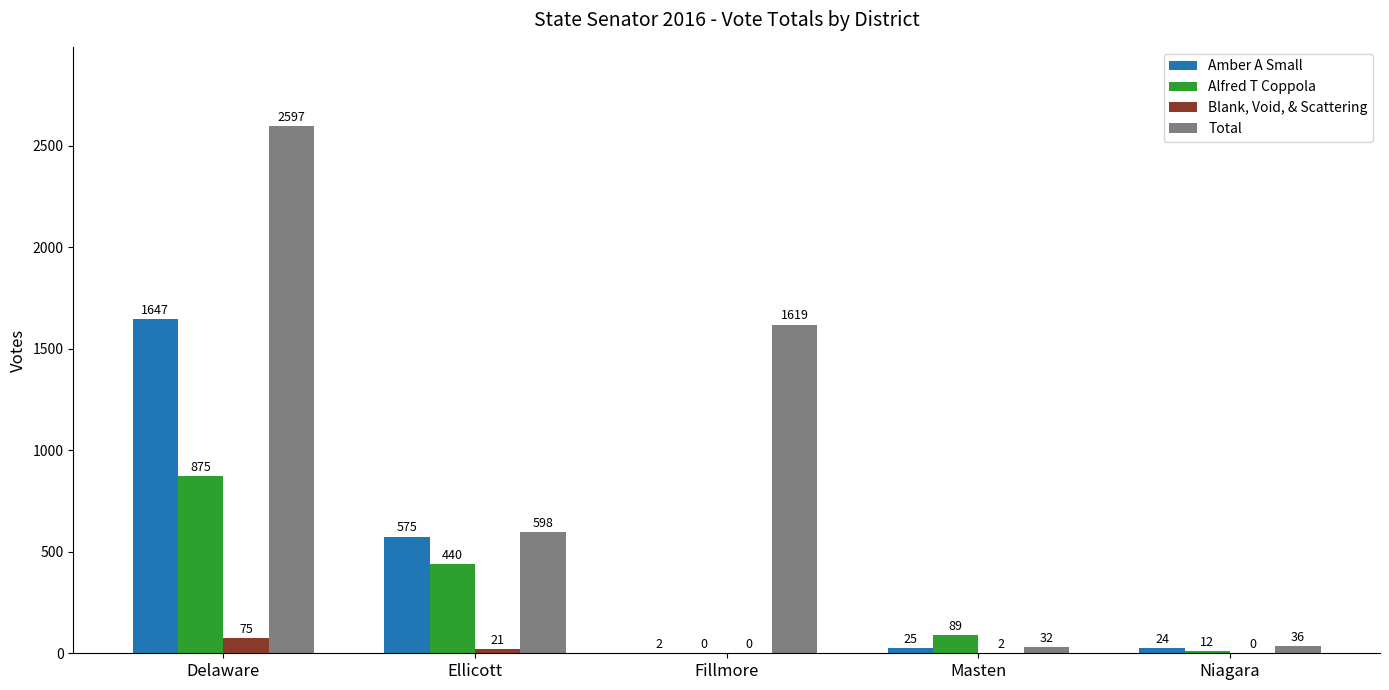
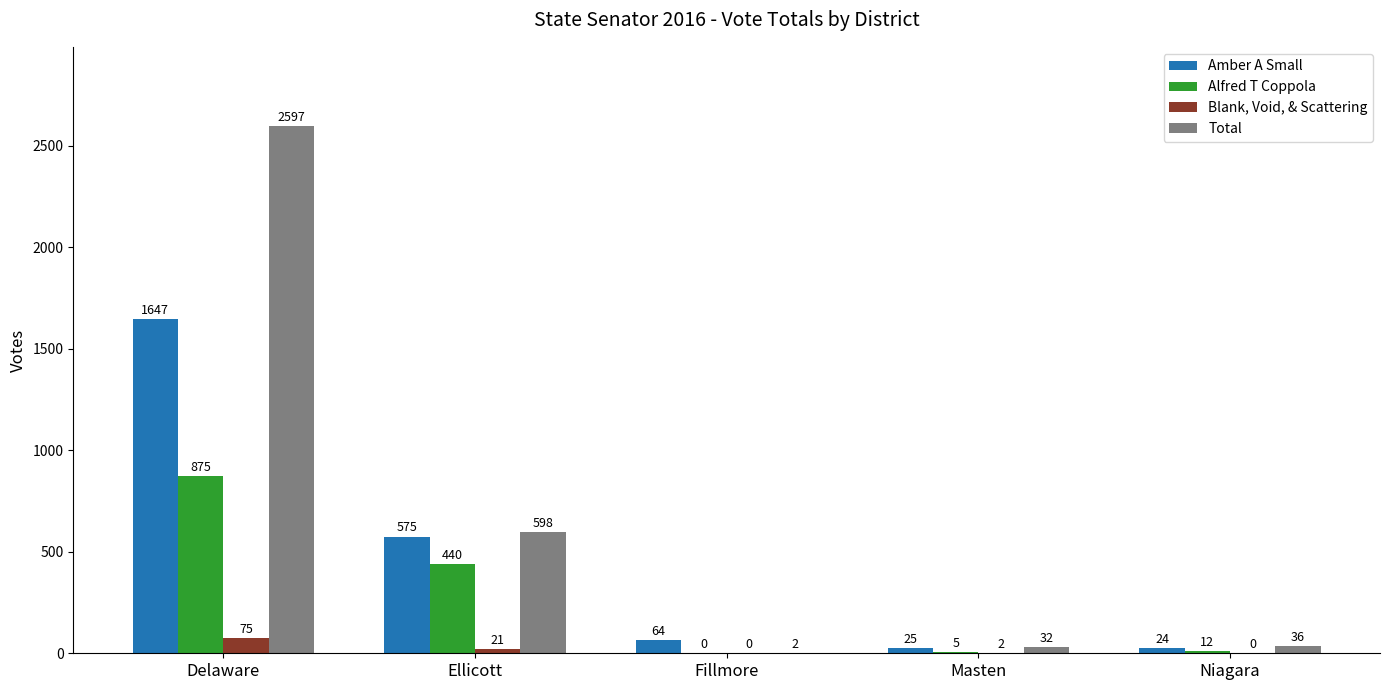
Amber A Small, Fillmore: 2 -> 64
Total, Fillmore: 1619 -> 2
Alfred T Coppola, Masten: 89 -> 5
